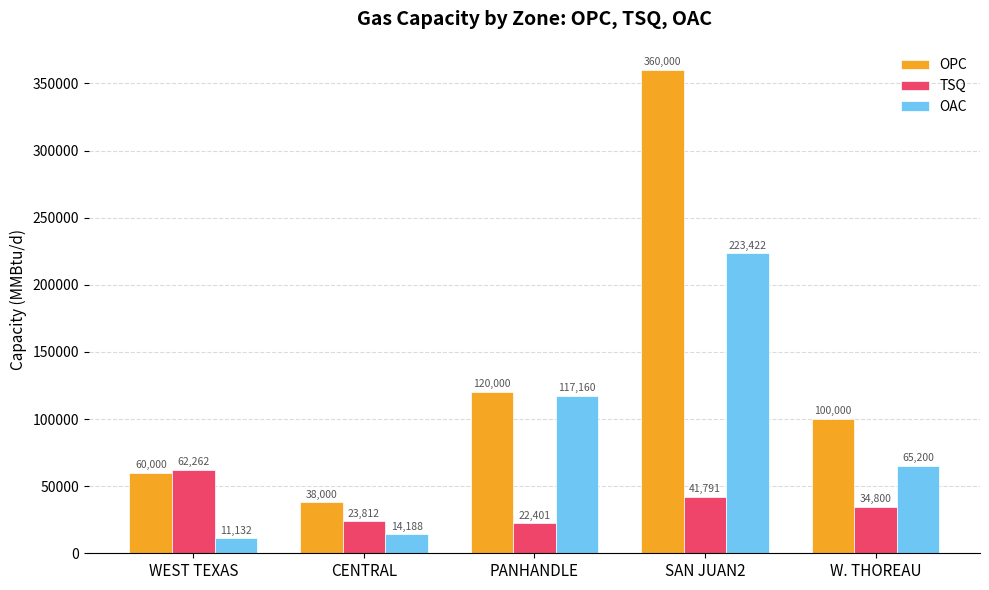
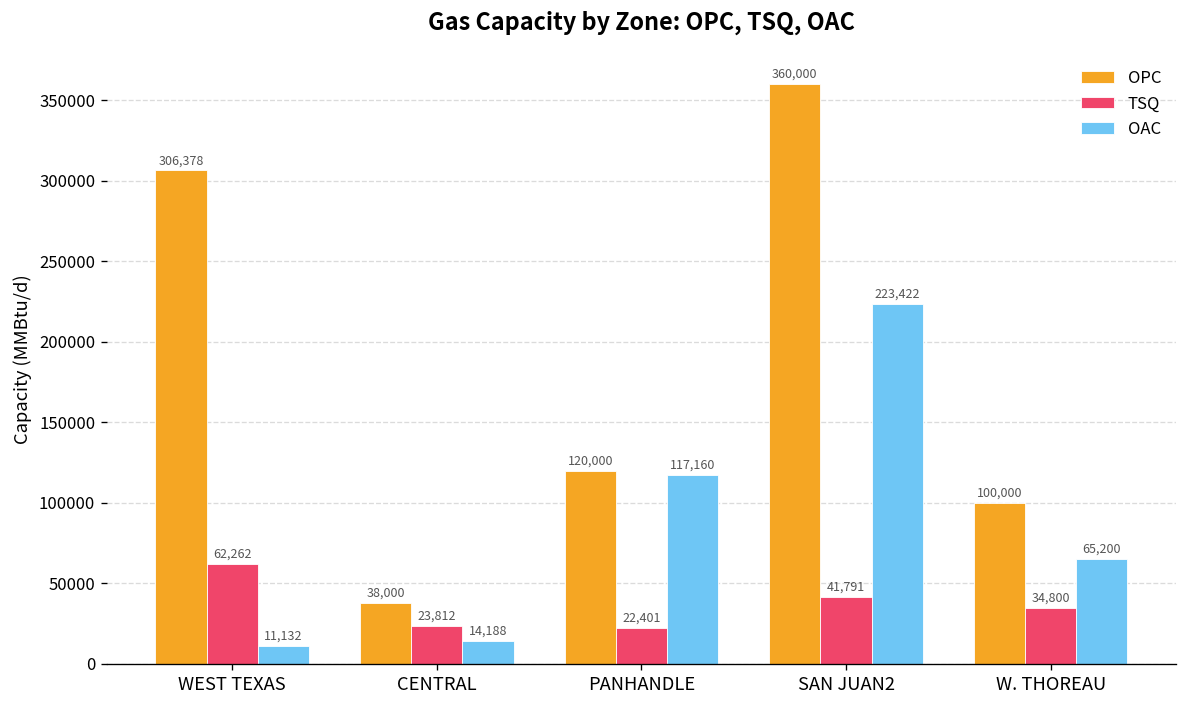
OPC, WEST TEXAS: 60,000 -> 306,378
